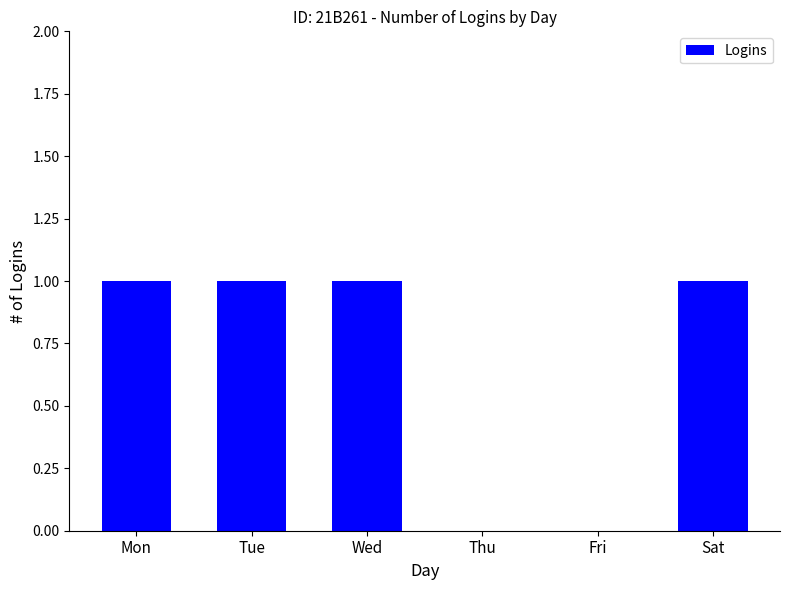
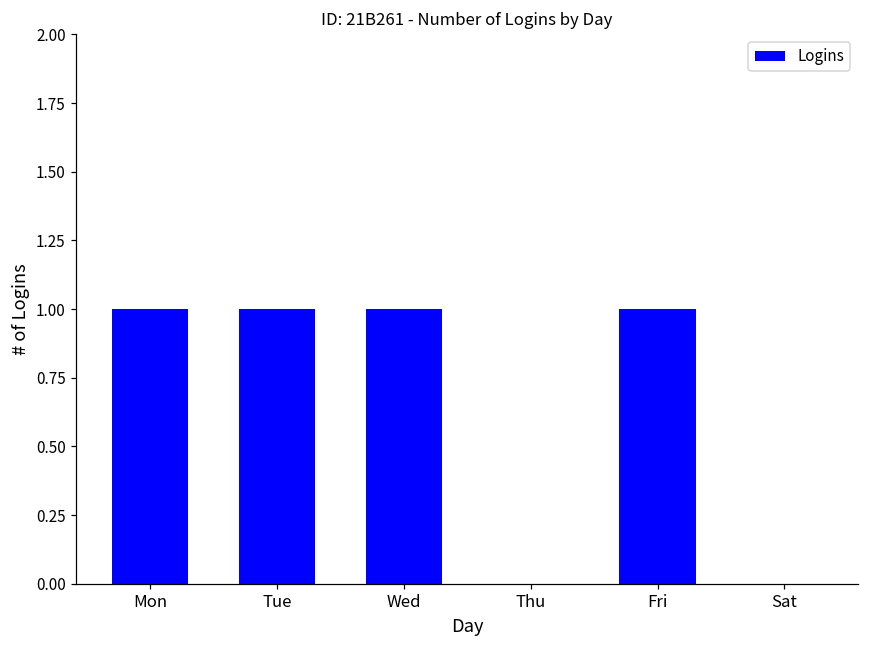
Fri: 0 -> 1
Sat: 1 -> 0
